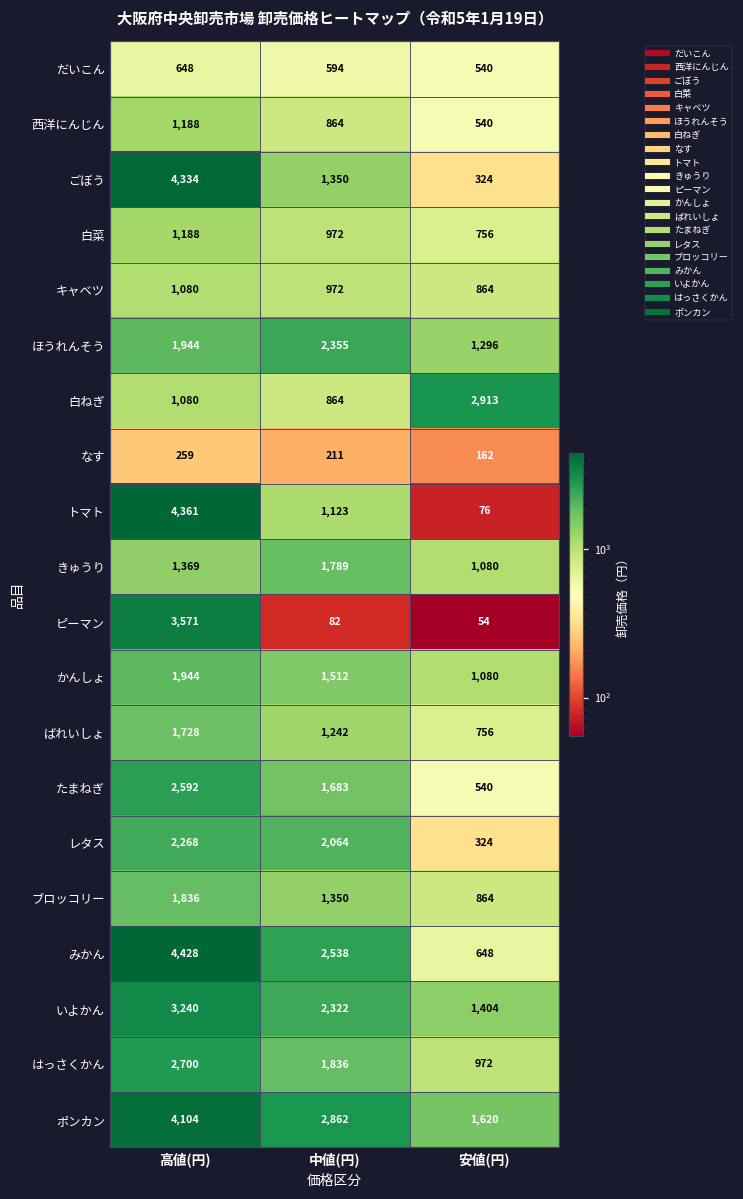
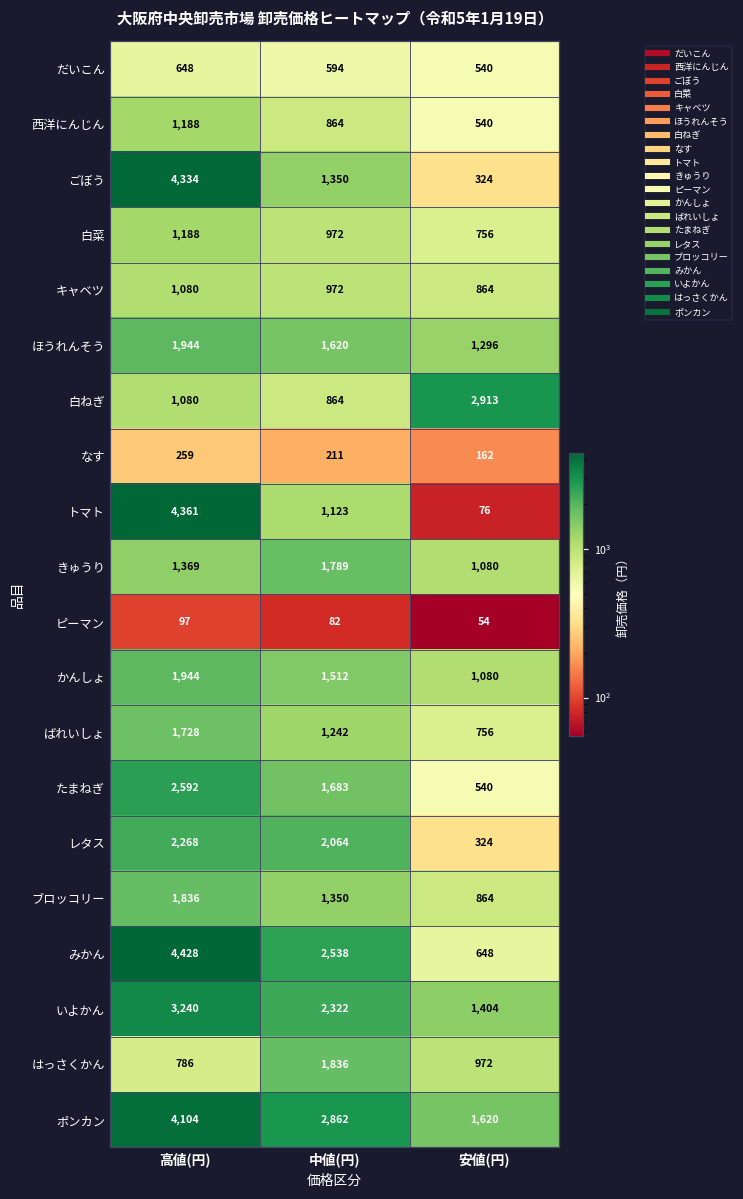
ほうれんそう, 中値(円): 2,355 -> 1,620
ピーマン, 高値(円): 3,571 -> 97
はっさくかん, 高値(円): 2,700 -> 786
